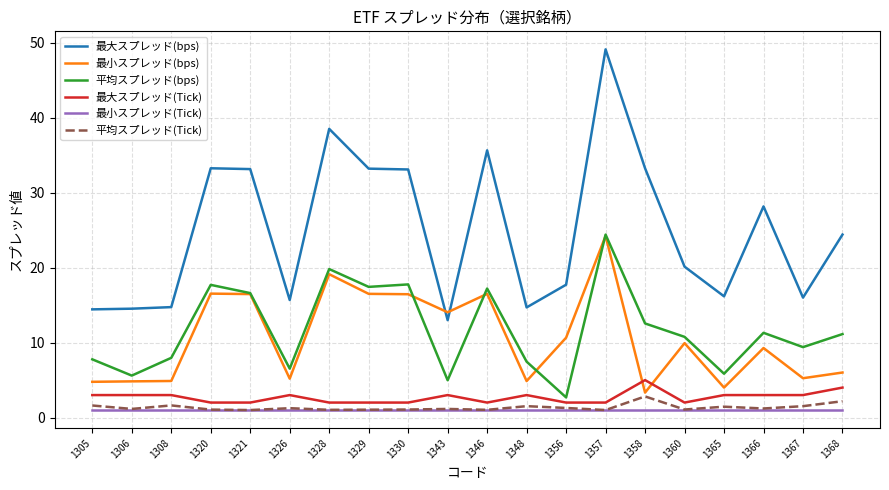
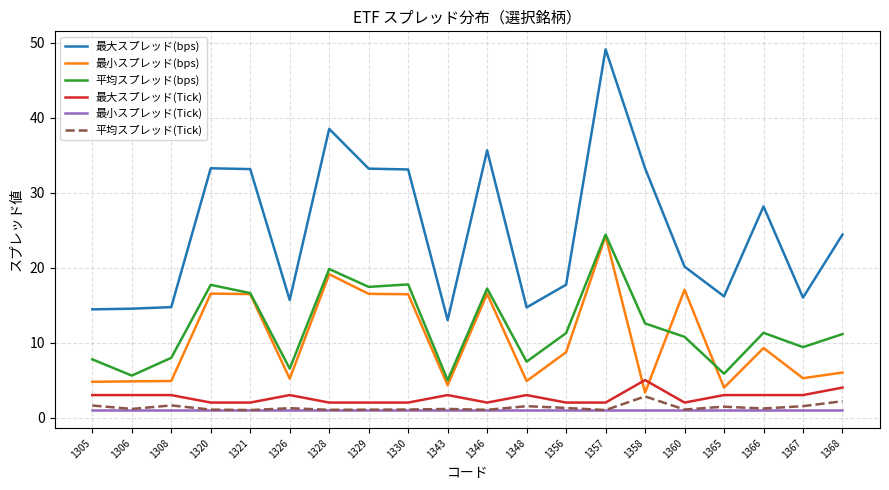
最小スプレッド(bps), 1343: 14 -> 4
最小スプレッド(bps), 1356: 11 -> 9
平均スプレッド(bps), 1356: 3 -> 11
最小スプレッド(bps), 1360: 10 -> 17
